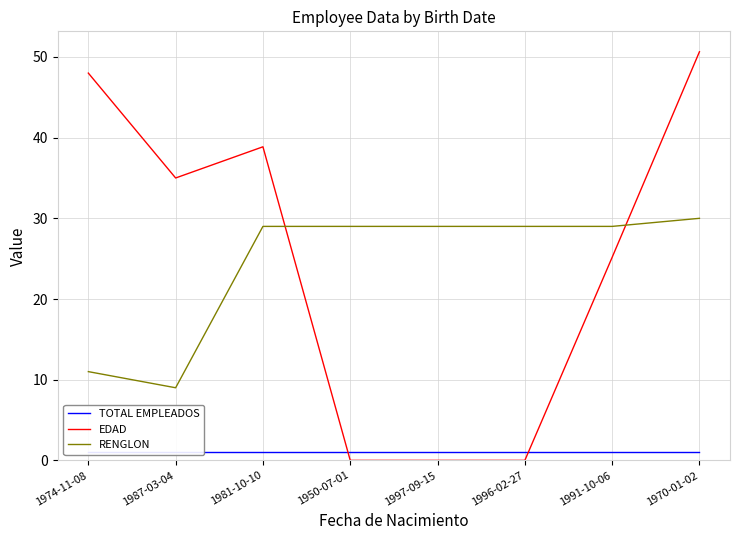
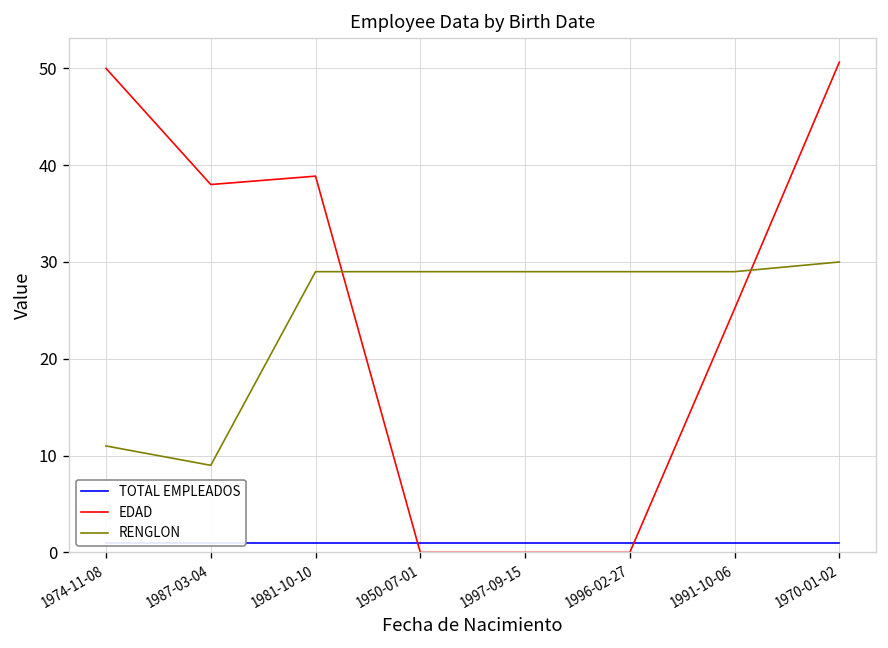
EDAD, 1974-11-08: 48 -> 50
EDAD, 1987-03-04: 35 -> 38
